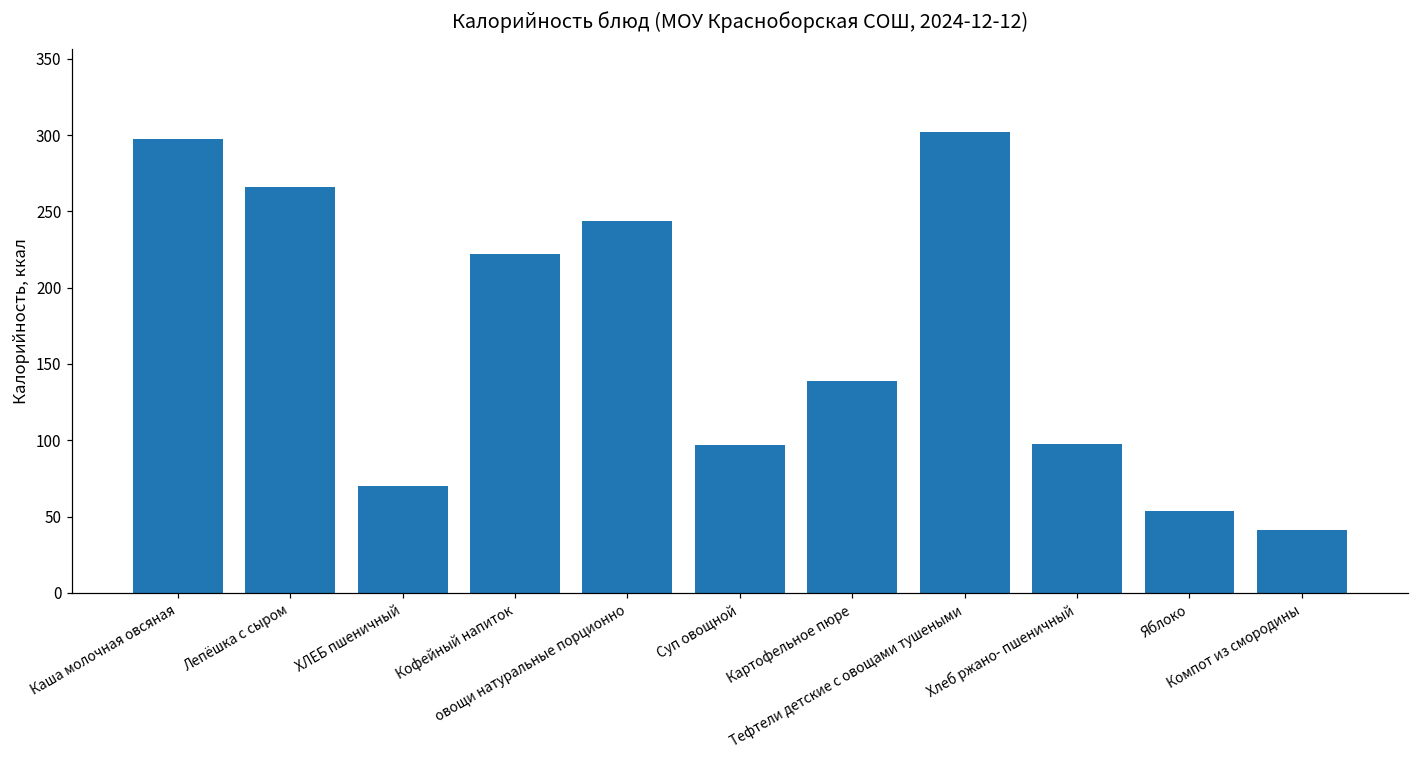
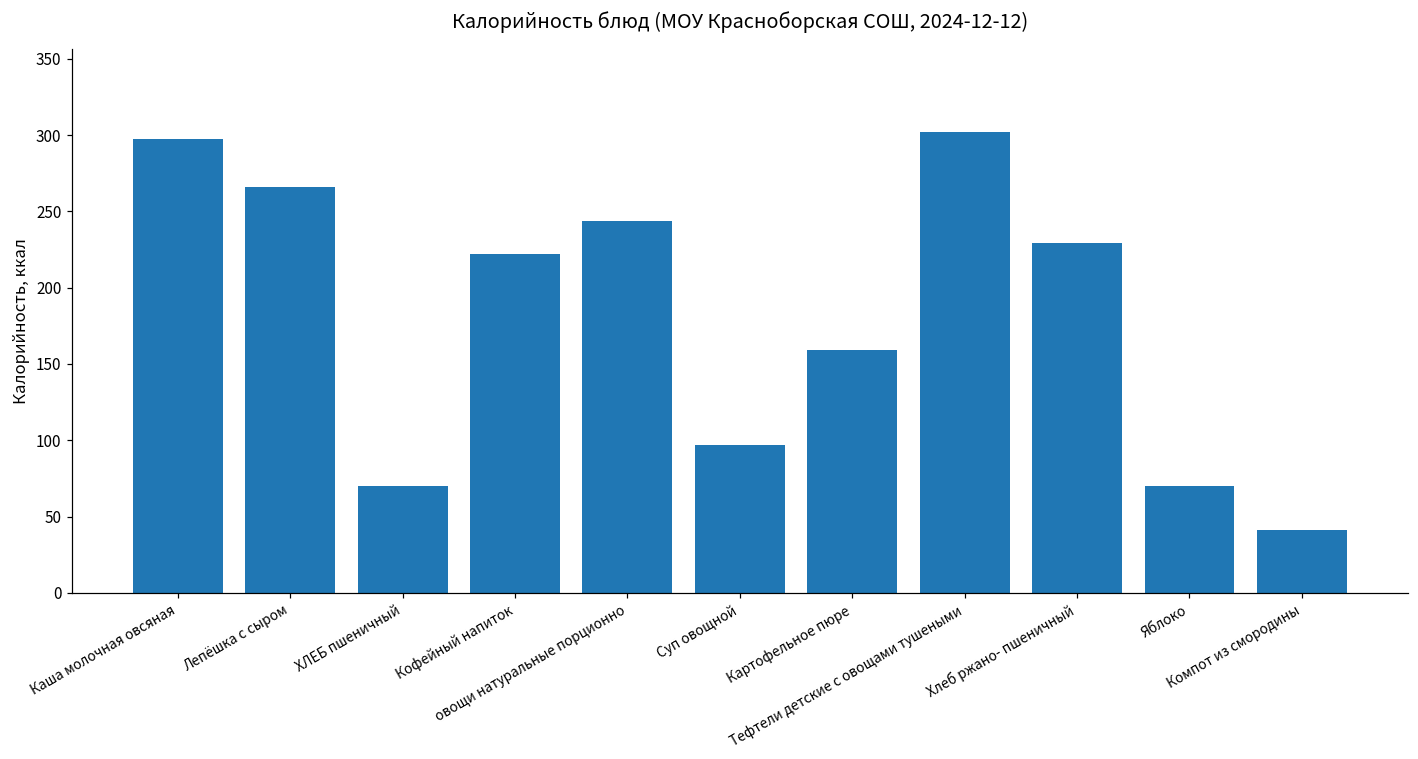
Картофельное пюре: 139 -> 159
Хлеб ржано- пшеничный: 98 -> 230
Яблоко: 53 -> 70
